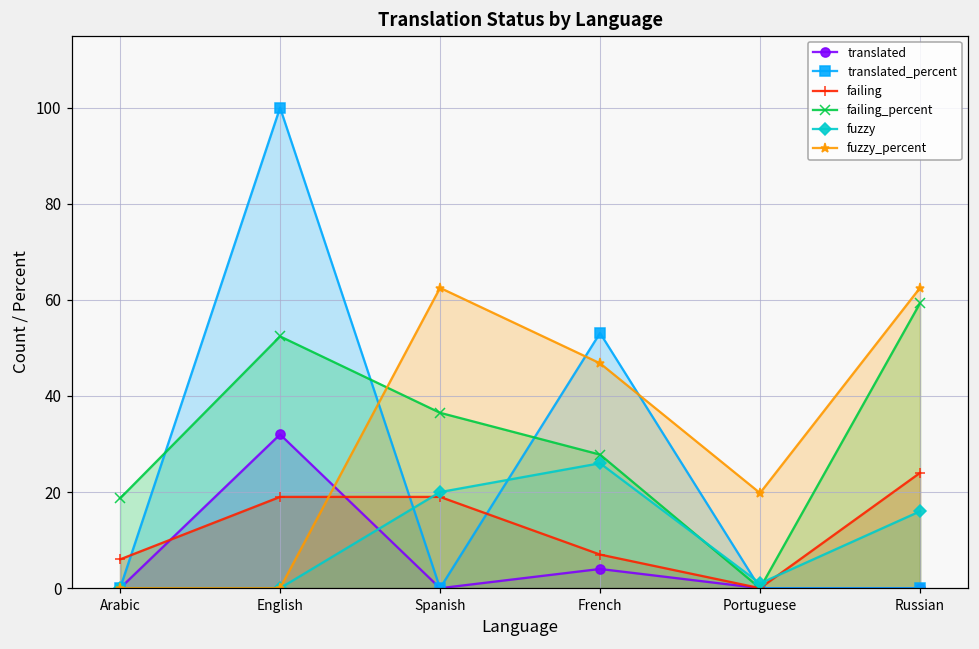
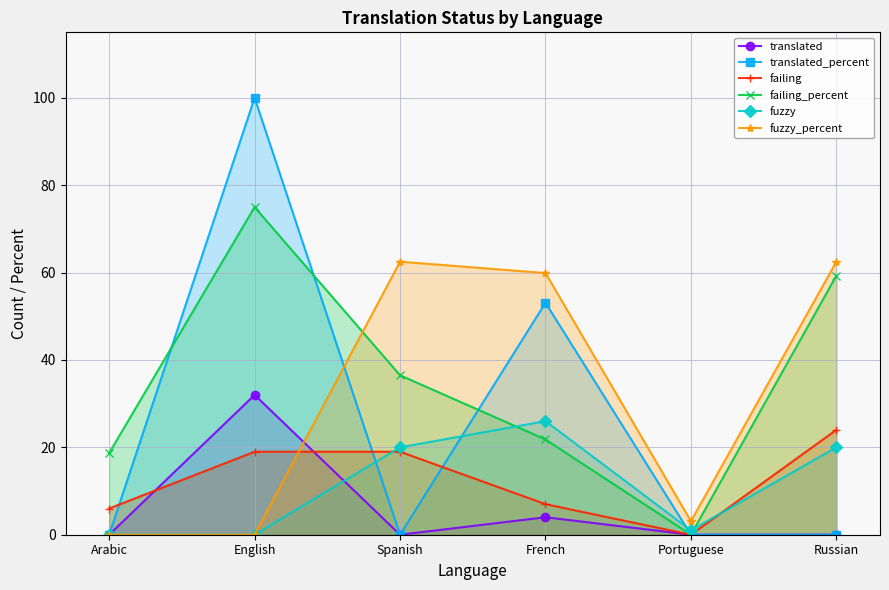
failing_percent, English: 52 -> 75
failing_percent, French: 28 -> 22
fuzzy_percent, French: 47 -> 60
fuzzy_percent, Portuguese: 20 -> 3
fuzzy, Russian: 16 -> 20
